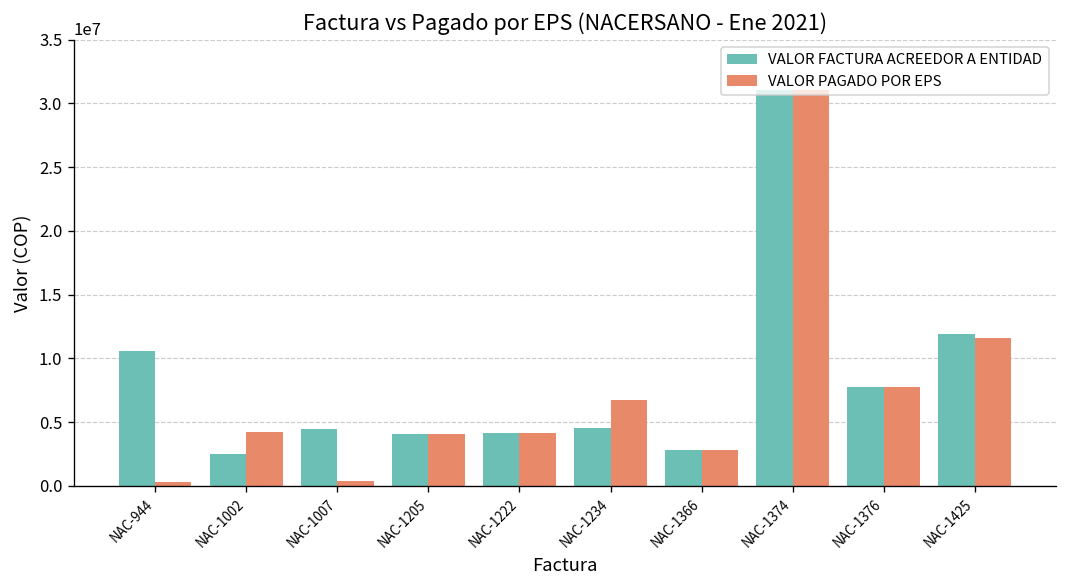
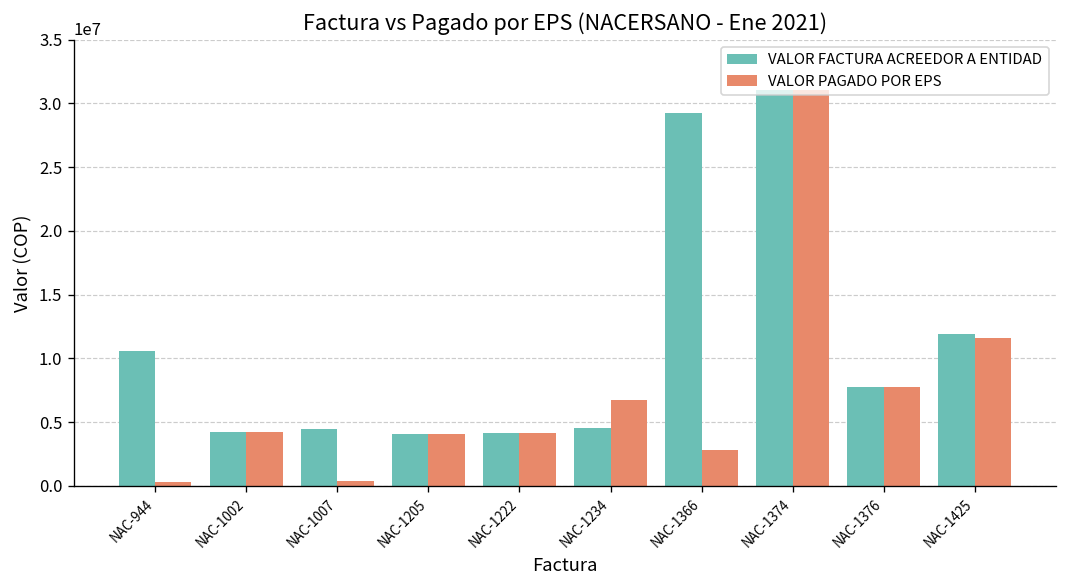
VALOR FACTURA ACREEDOR A ENTIDAD, NAC-1002: 2500000 -> 4200000
VALOR FACTURA ACREEDOR A ENTIDAD, NAC-1366: 2800000 -> 29300000
